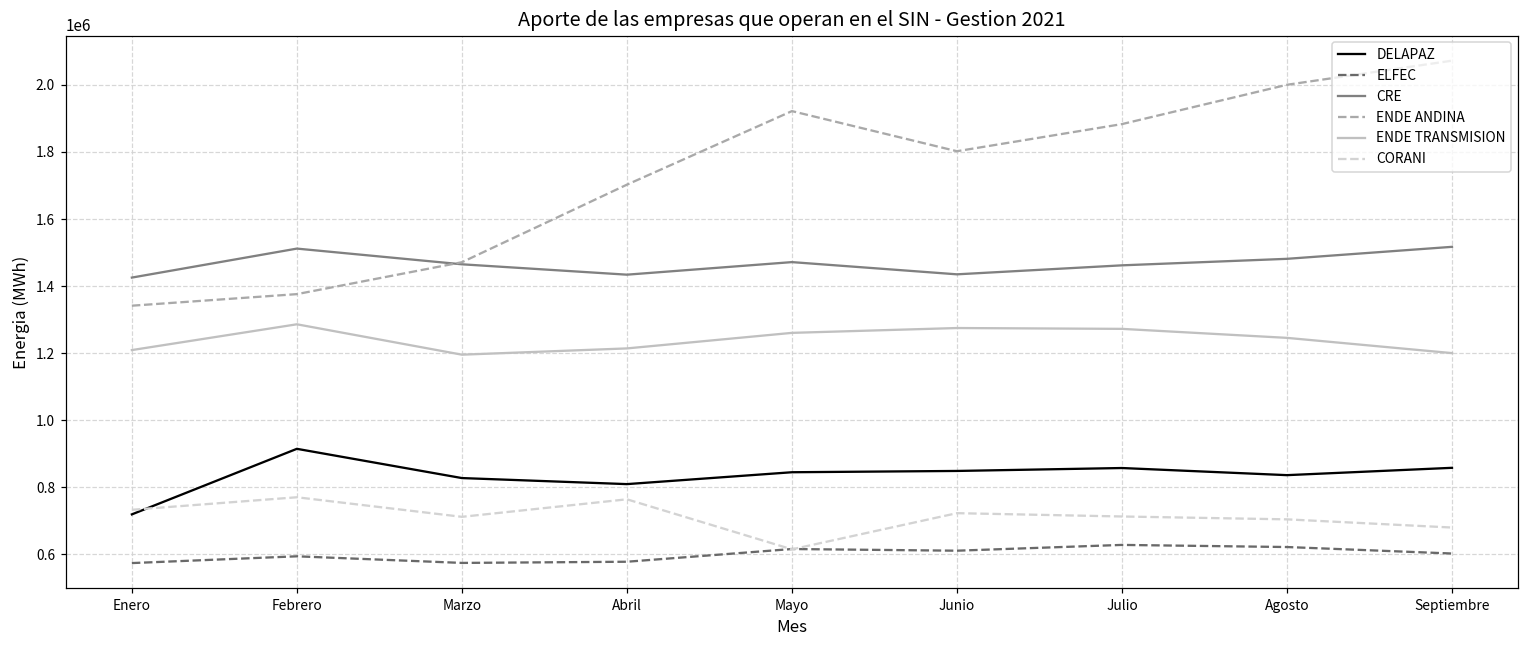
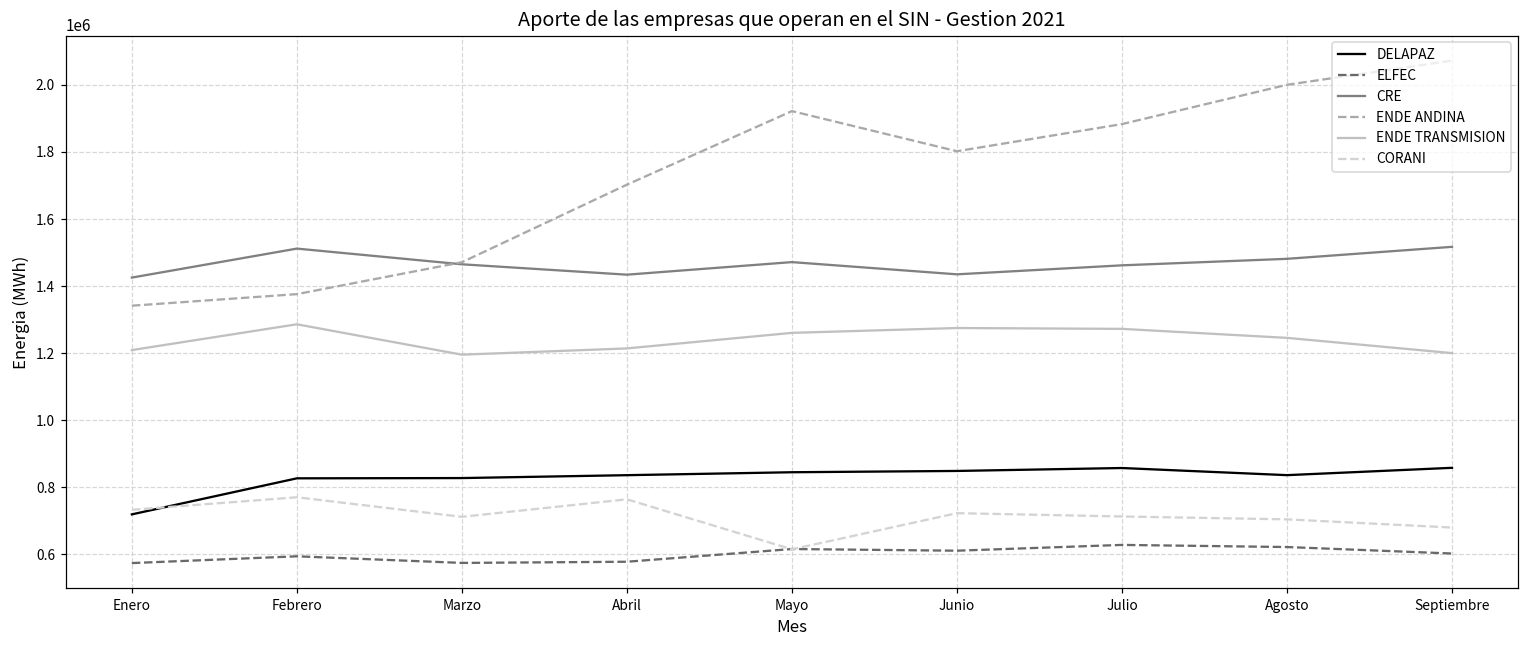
DELAPAZ, Febrero: 910000 -> 830000
DELAPAZ, Abril: 810000 -> 840000
